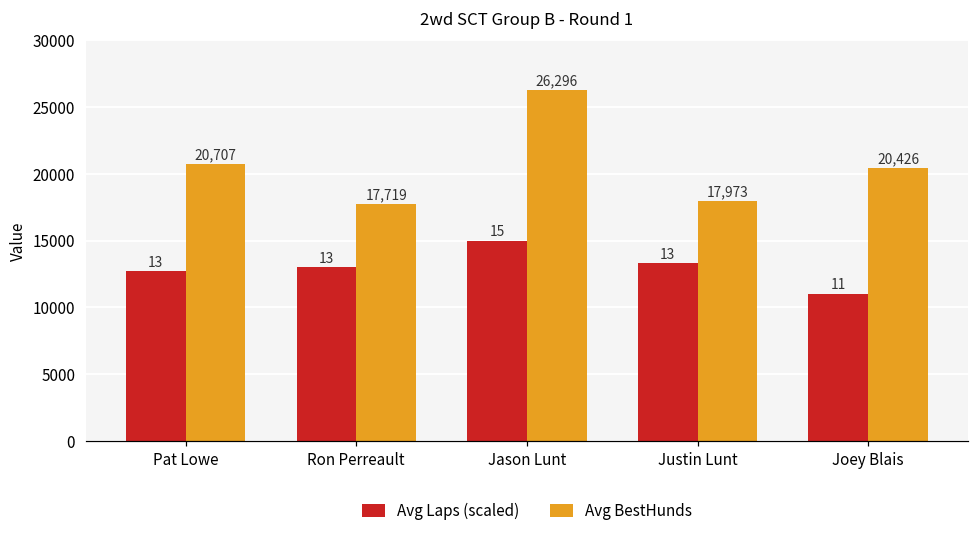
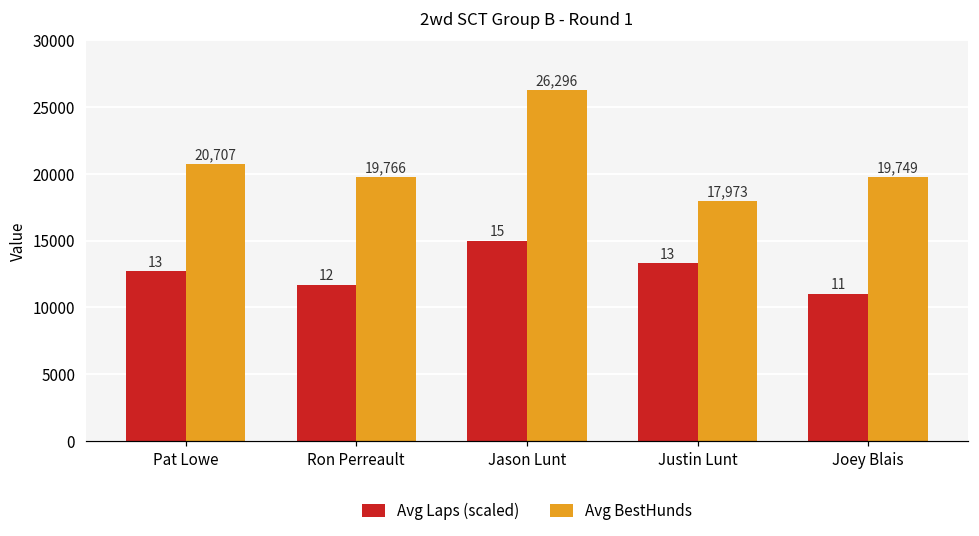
Avg Laps (scaled), Ron Perreault: 13 -> 12
Avg BestHunds, Ron Perreault: 17,719 -> 19,766
Avg BestHunds, Joey Blais: 20,426 -> 19,749
